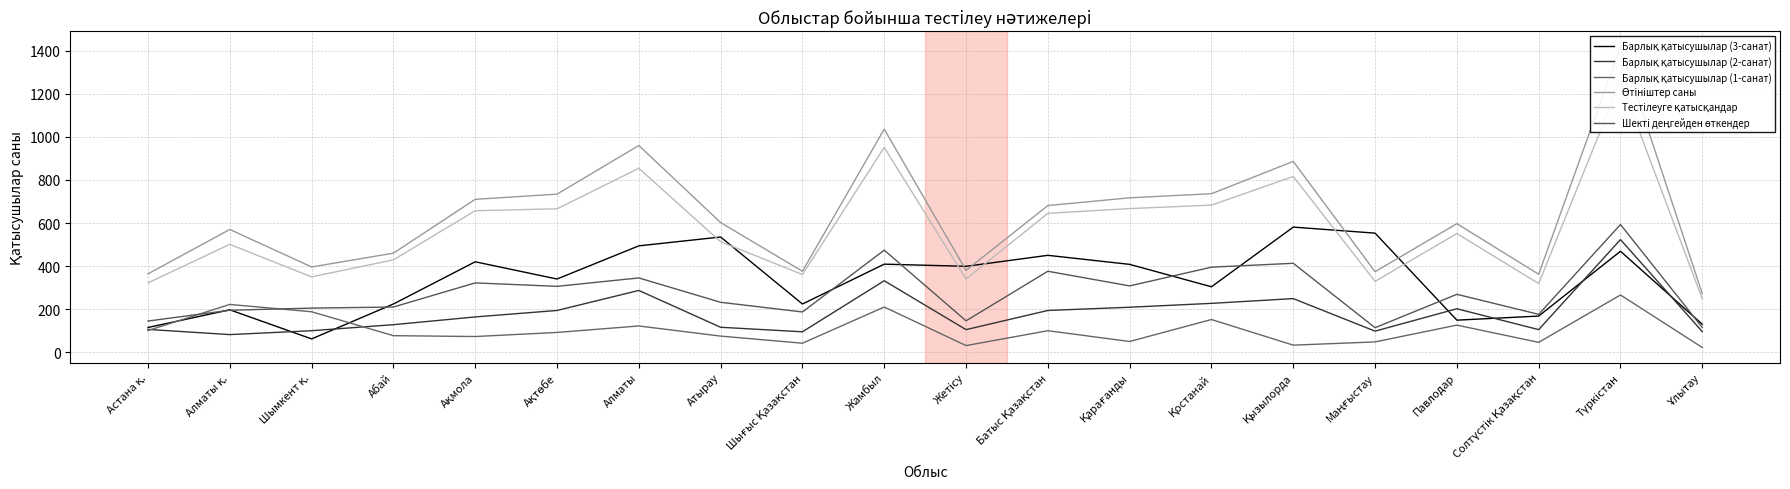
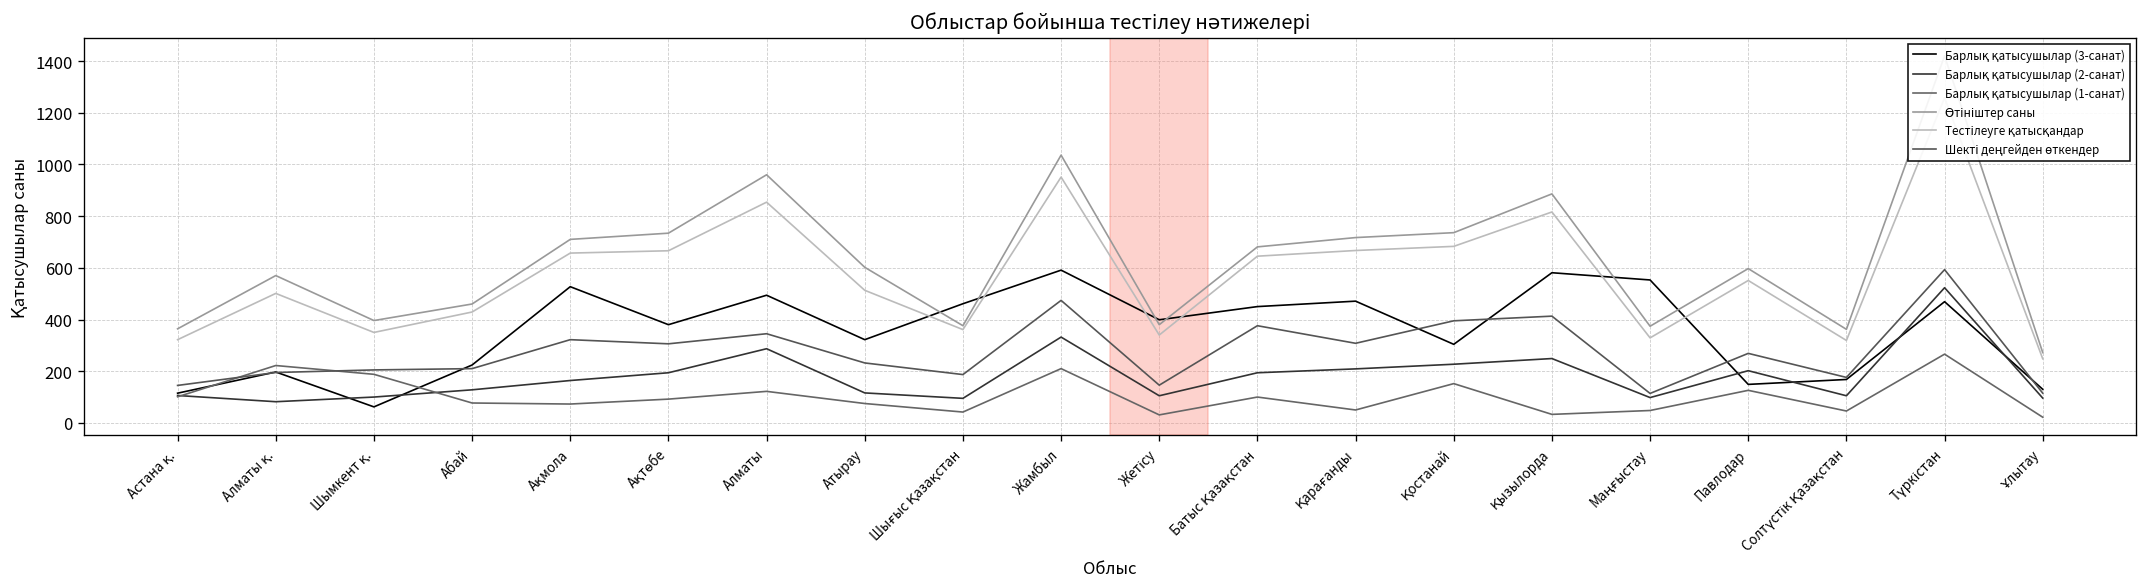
Барлық қатысушылар (3-санат), Ақмола: 420 -> 530
Барлық қатысушылар (3-санат), Ақтөбе: 340 -> 380
Барлық қатысушылар (3-санат), Атырау: 540 -> 320
Барлық қатысушылар (3-санат), Шығыс Қазақстан: 220 -> 460
Барлық қатысушылар (3-санат), Жамбыл: 410 -> 590
Барлық қатысушылар (3-санат), Қарағанды: 410 -> 470
